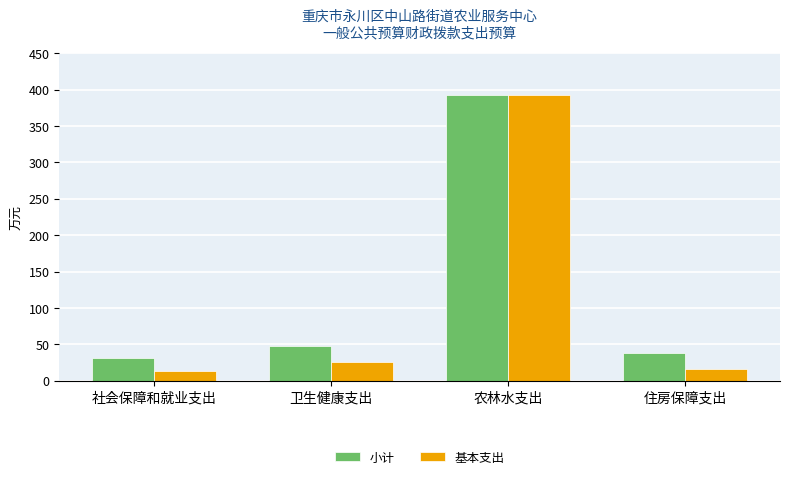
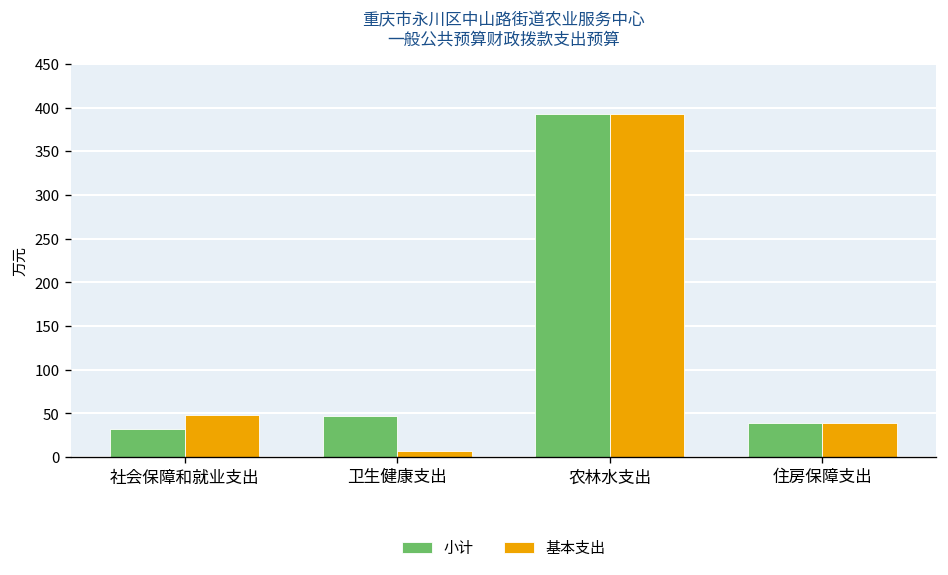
基本支出, 社会保障和就业支出: 10 -> 50
基本支出, 卫生健康支出: 30 -> 10
基本支出, 住房保障支出: 20 -> 40
